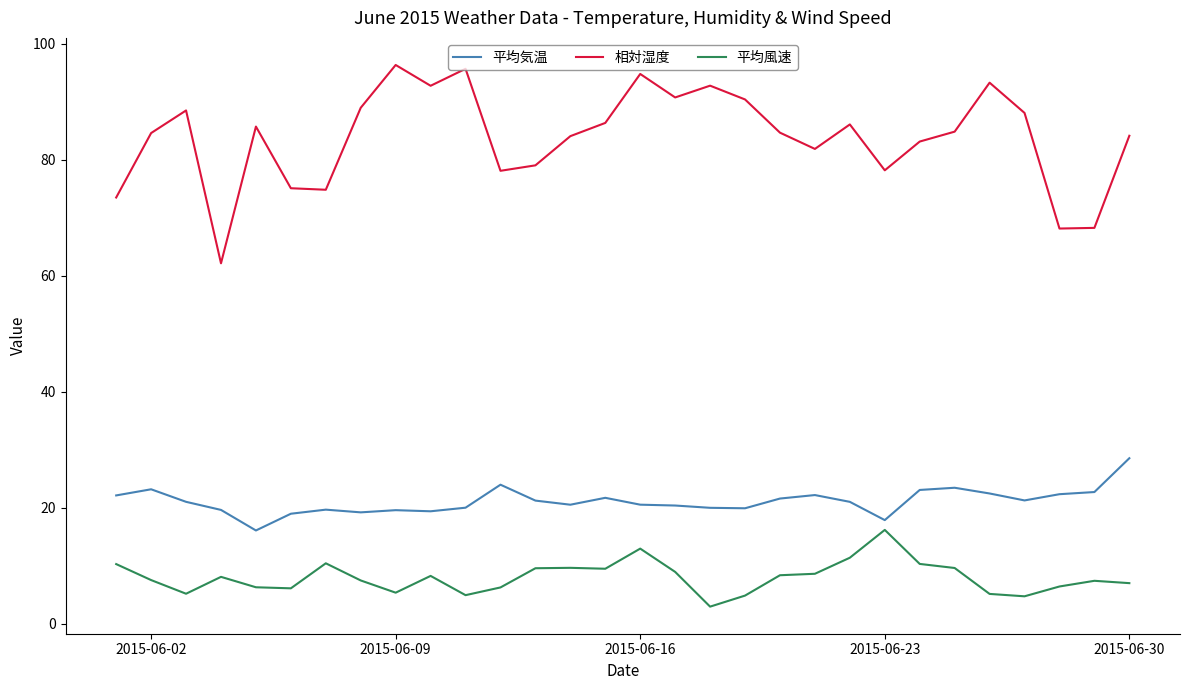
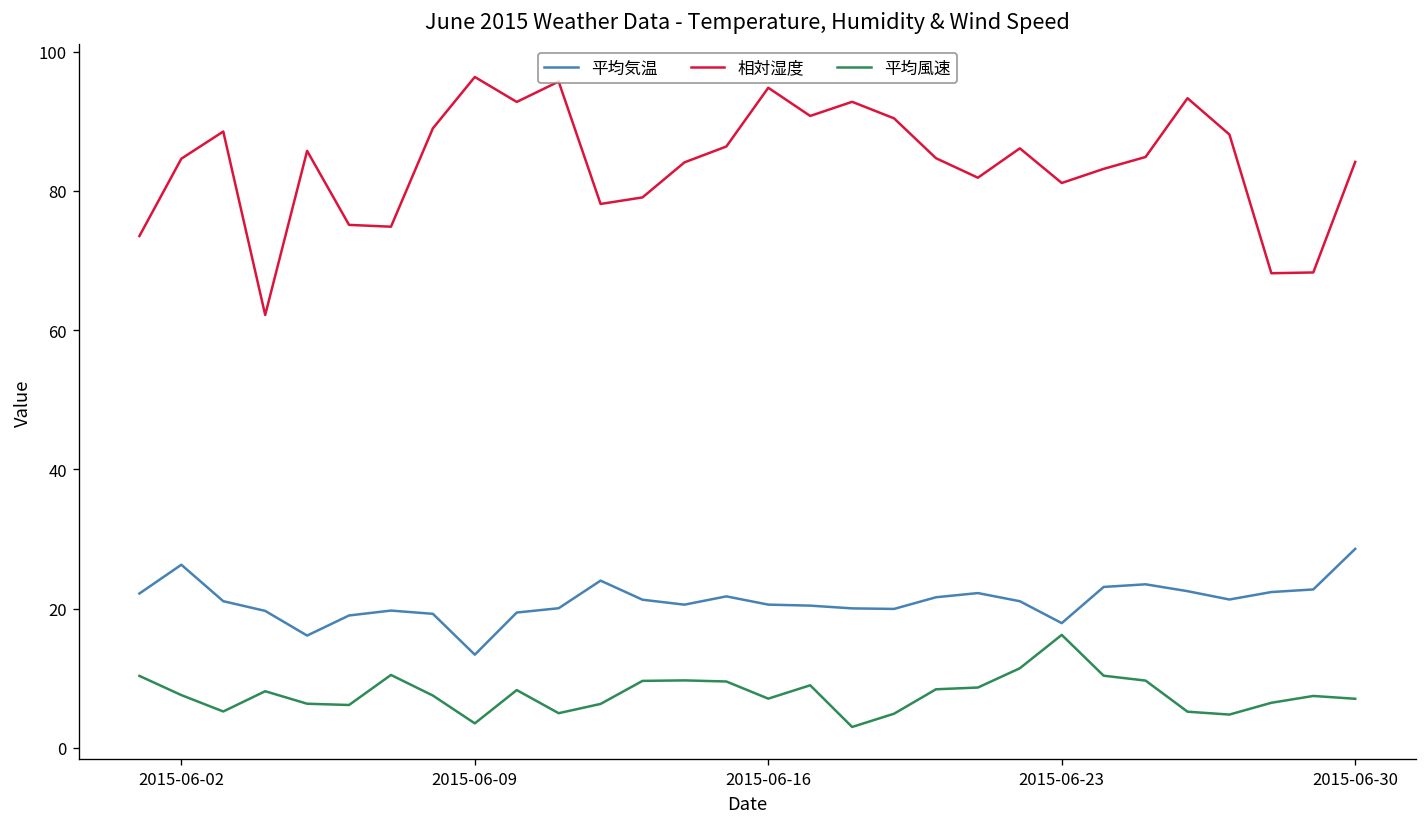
平均気温, 2015-06-02: 23 -> 26
平均気温, 2015-06-09: 20 -> 13
平均風速, 2015-06-09: 5 -> 4
平均風速, 2015-06-16: 13 -> 7
相対湿度, 2015-06-23: 78 -> 81
